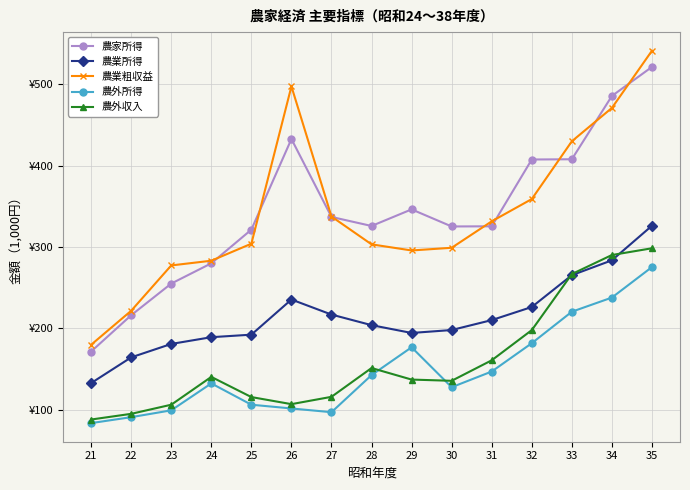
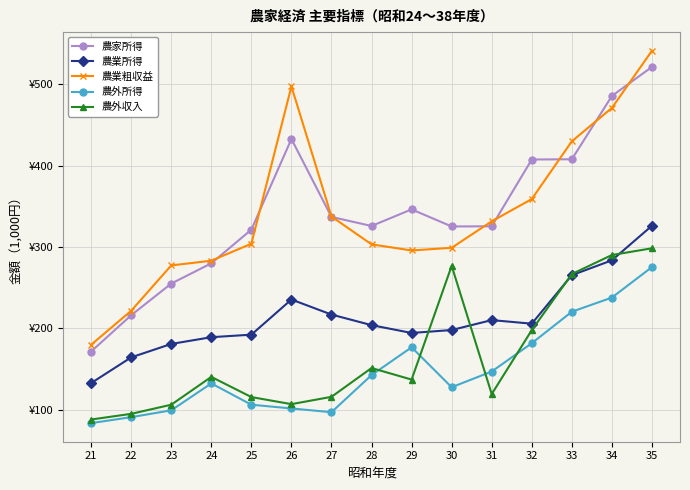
農外収入, 30: ¥140 -> ¥280
農外収入, 31: ¥160 -> ¥120
農業所得, 32: ¥230 -> ¥210
